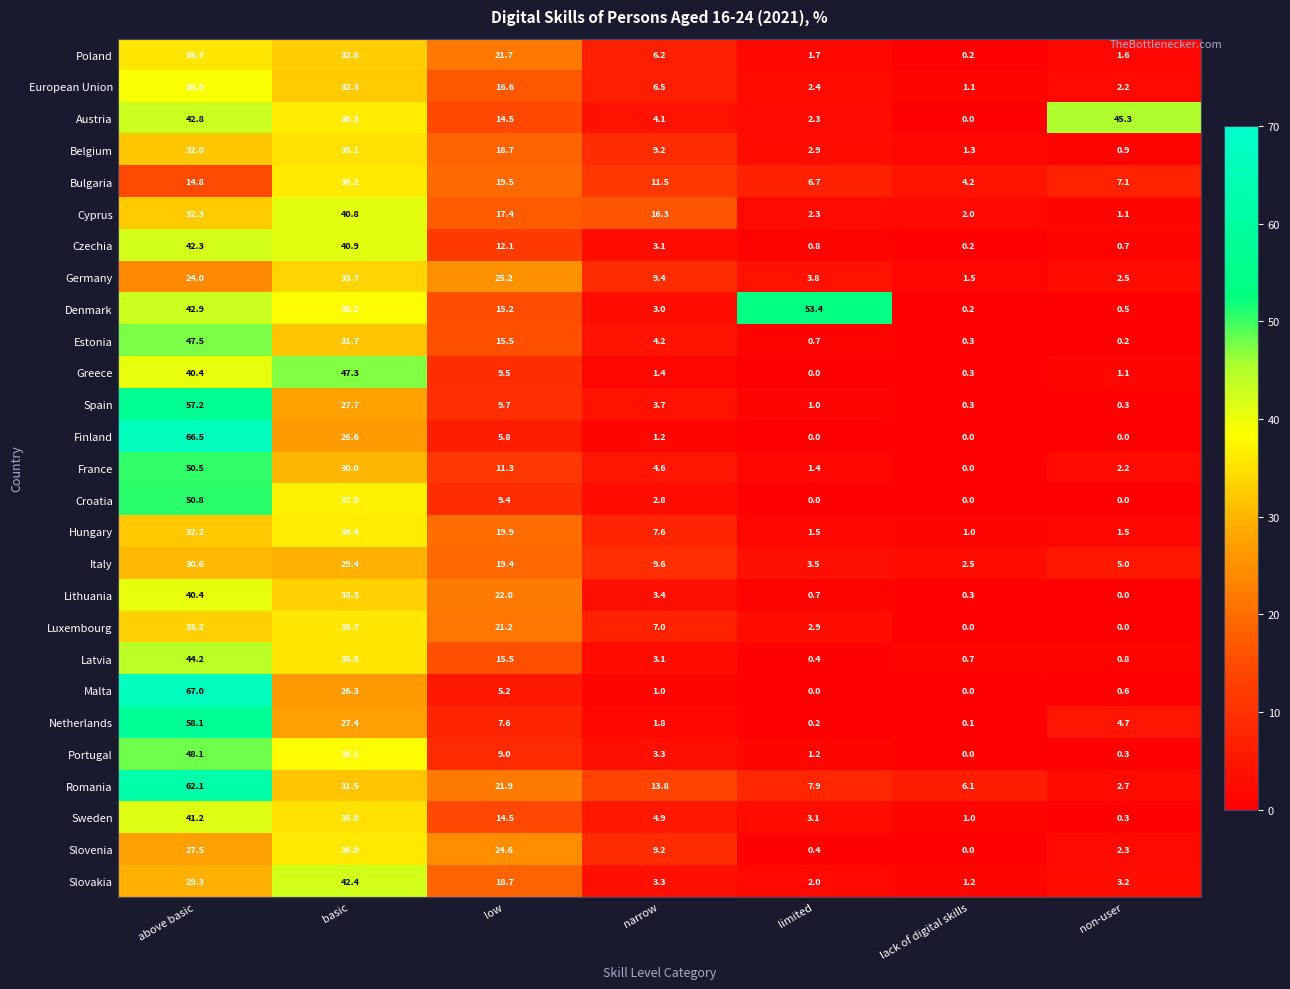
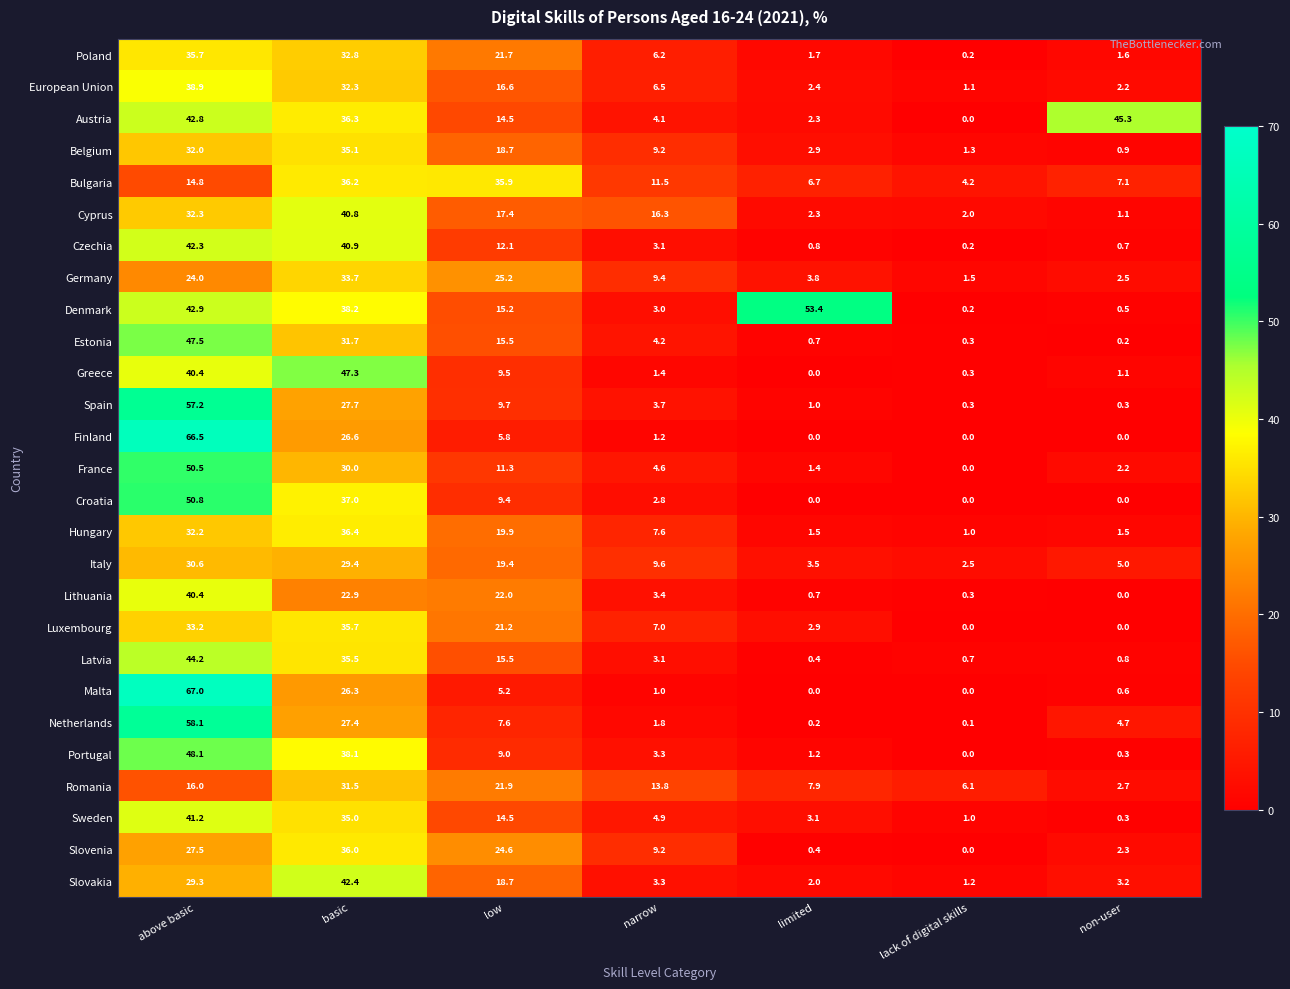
Bulgaria, low: 19.5 -> 35.9
Lithuania, basic: 33.3 -> 22.9
Romania, above basic: 62.1 -> 16.0
